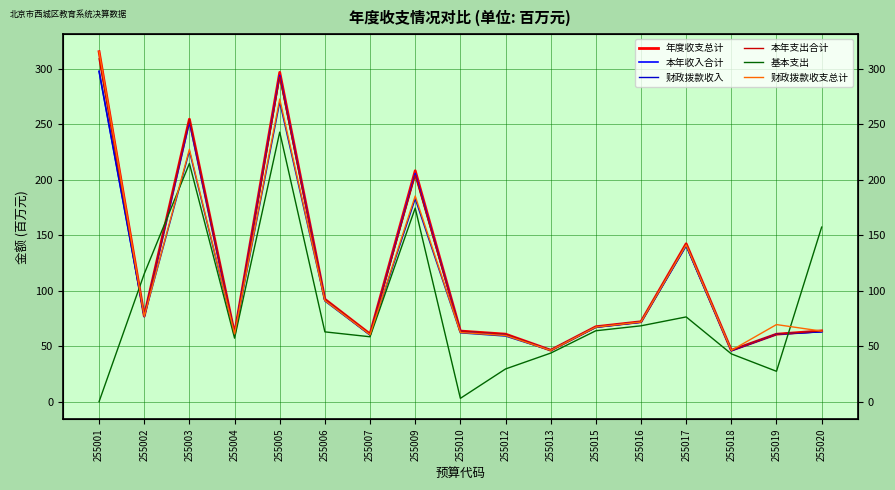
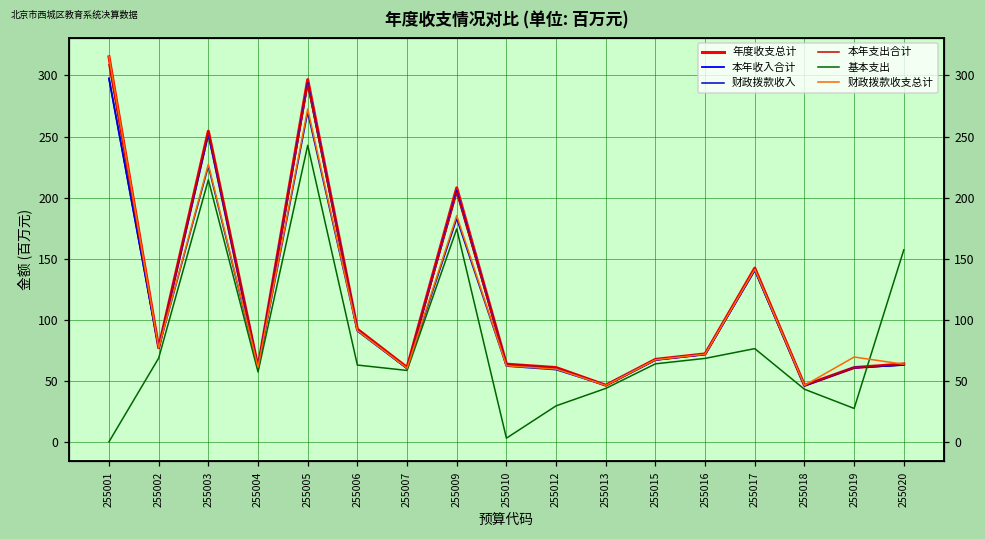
基本支出, 255002: 115 -> 69
